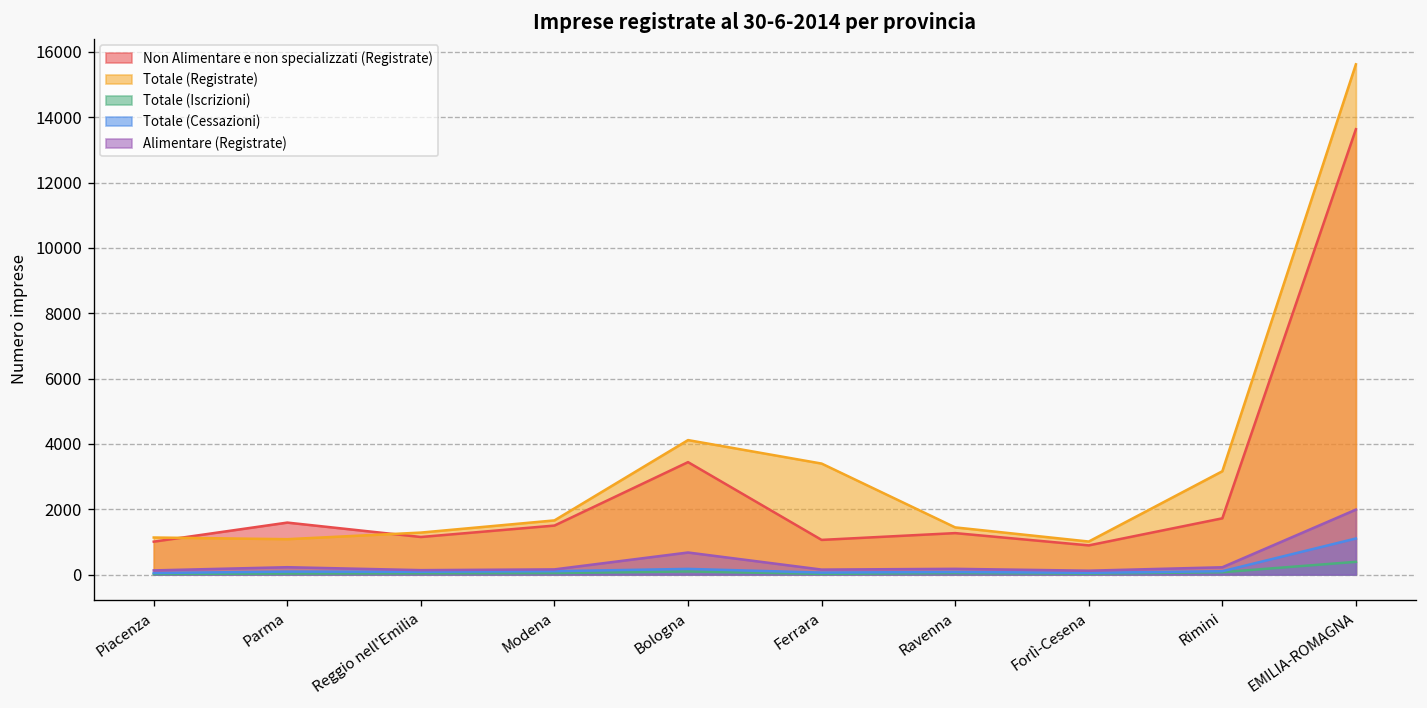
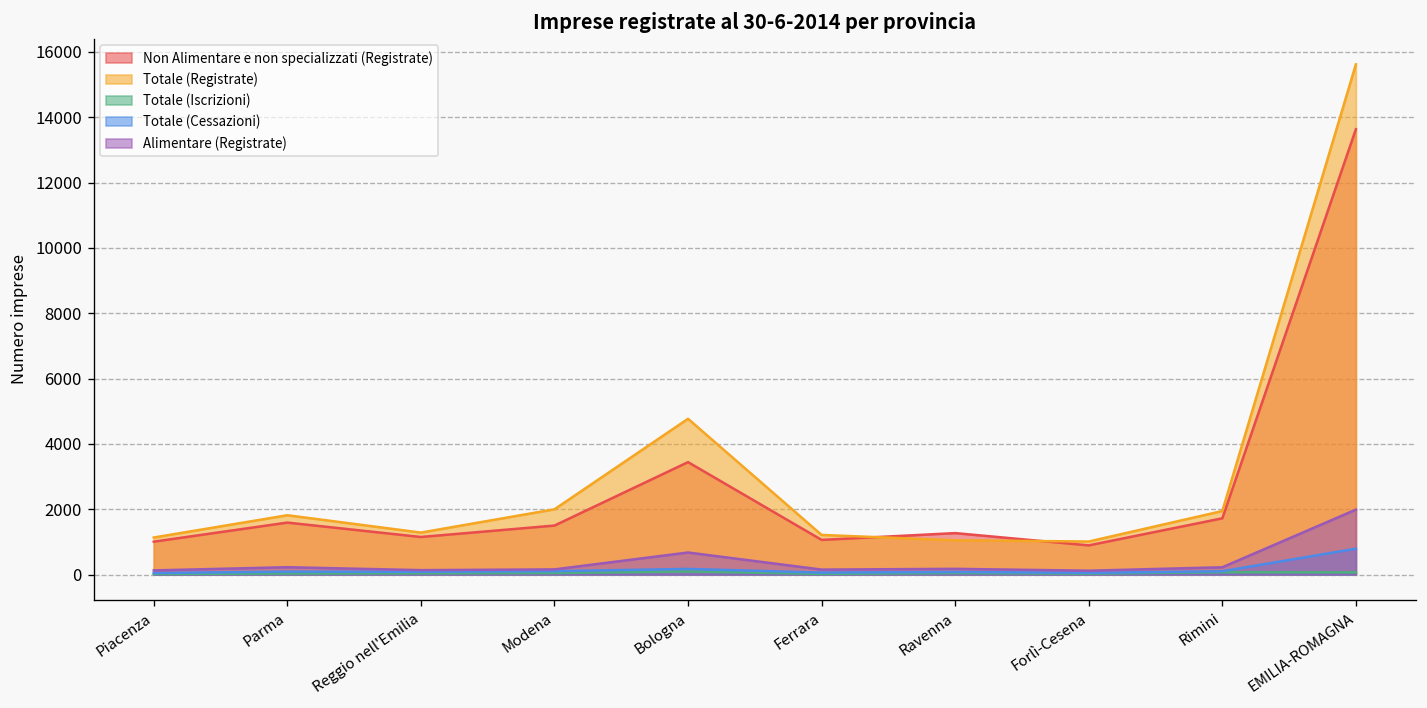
Totale (Registrate), Parma: 1100 -> 1800
Totale (Registrate), Modena: 1700 -> 2000
Totale (Registrate), Bologna: 4100 -> 4800
Totale (Registrate), Ferrara: 3400 -> 1200
Totale (Registrate), Ravenna: 1400 -> 1000
Totale (Registrate), Rimini: 3200 -> 1900
Totale (Iscrizioni), EMILIA-ROMAGNA: 400 -> 100
Totale (Cessazioni), EMILIA-ROMAGNA: 1100 -> 800
